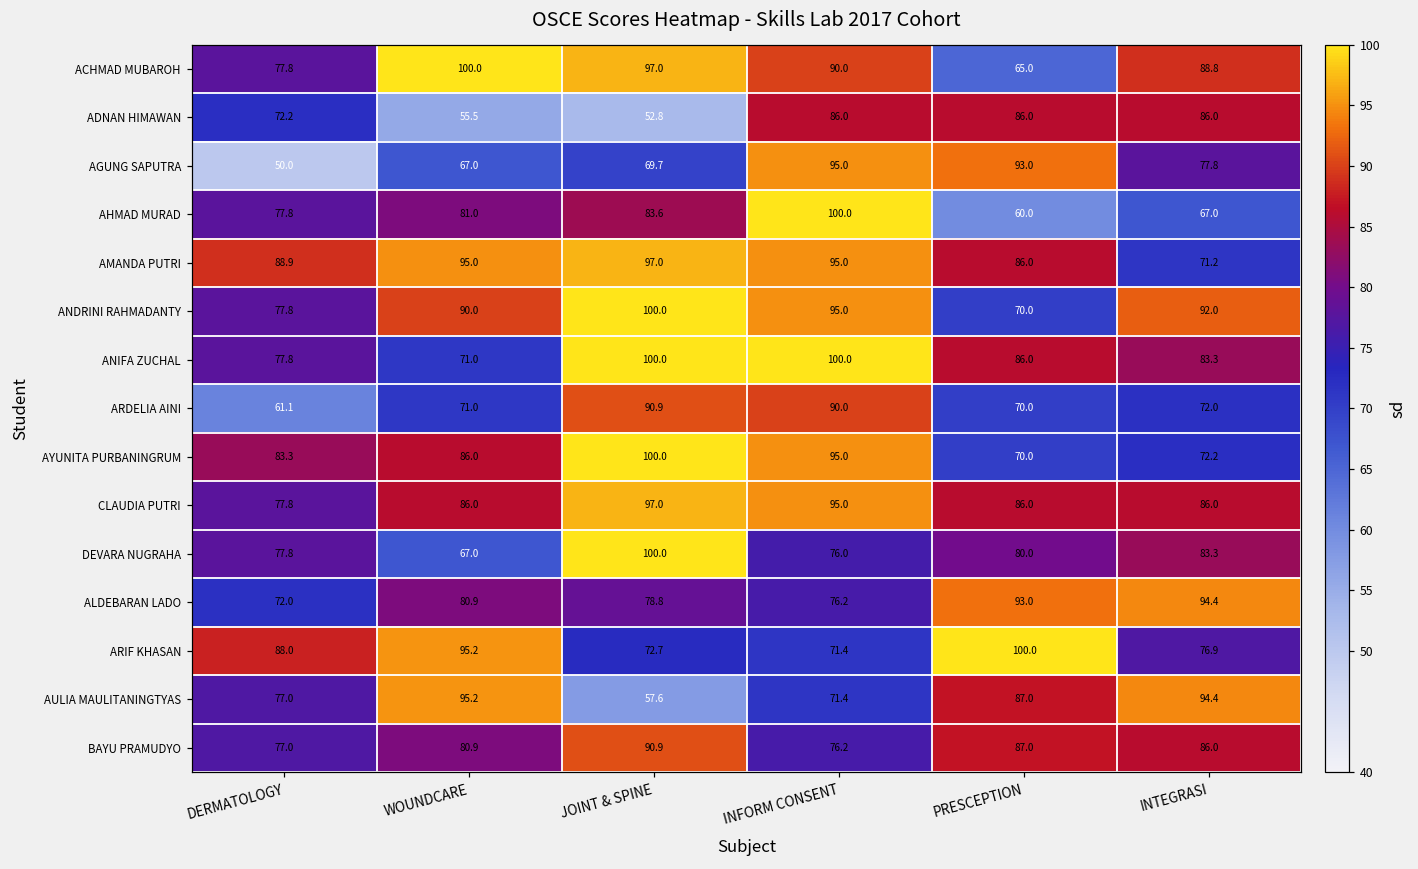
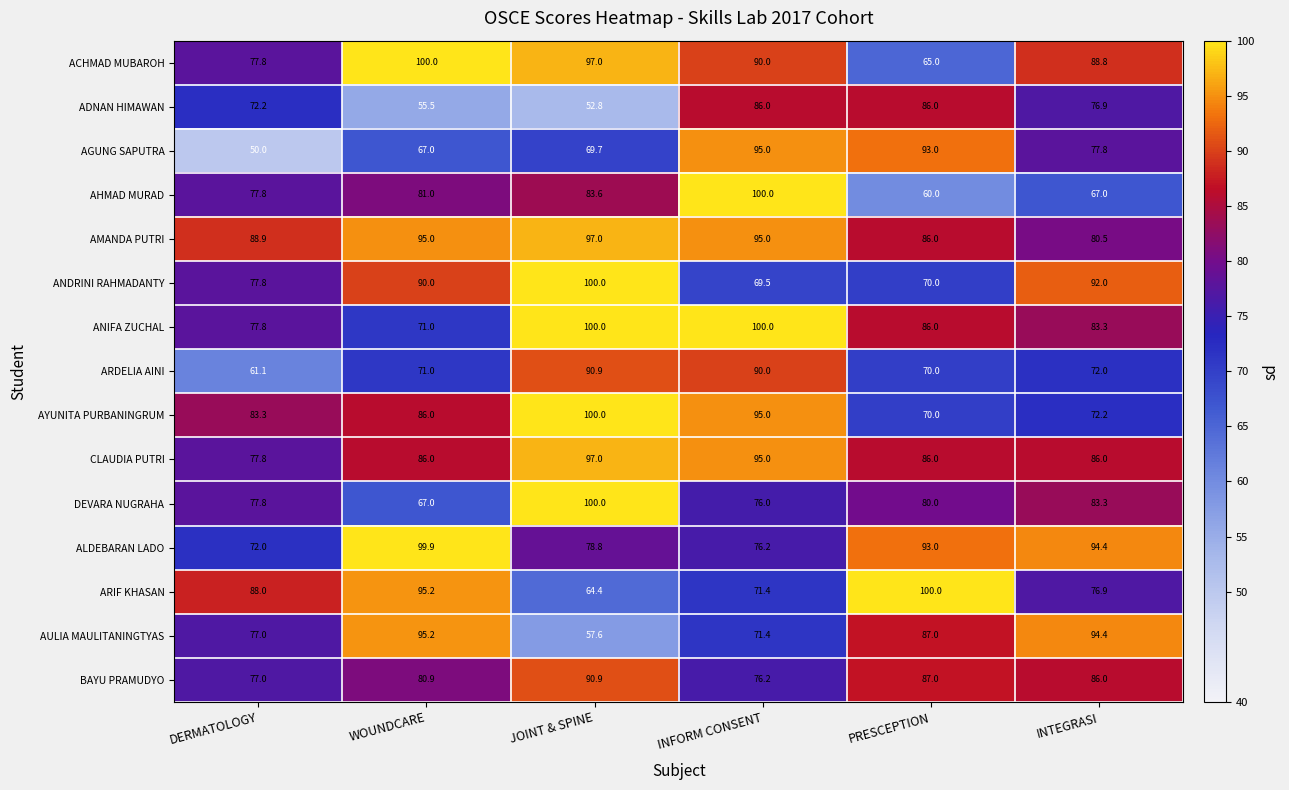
ADNAN HIMAWAN, INTEGRASI: 86.0 -> 76.9
AMANDA PUTRI, INTEGRASI: 71.2 -> 80.5
ANDRINI RAHMADANTY, INFORM CONSENT: 95.0 -> 69.5
ALDEBARAN LADO, WOUNDCARE: 80.9 -> 99.9
ARIF KHASAN, JOINT & SPINE: 72.7 -> 64.4
